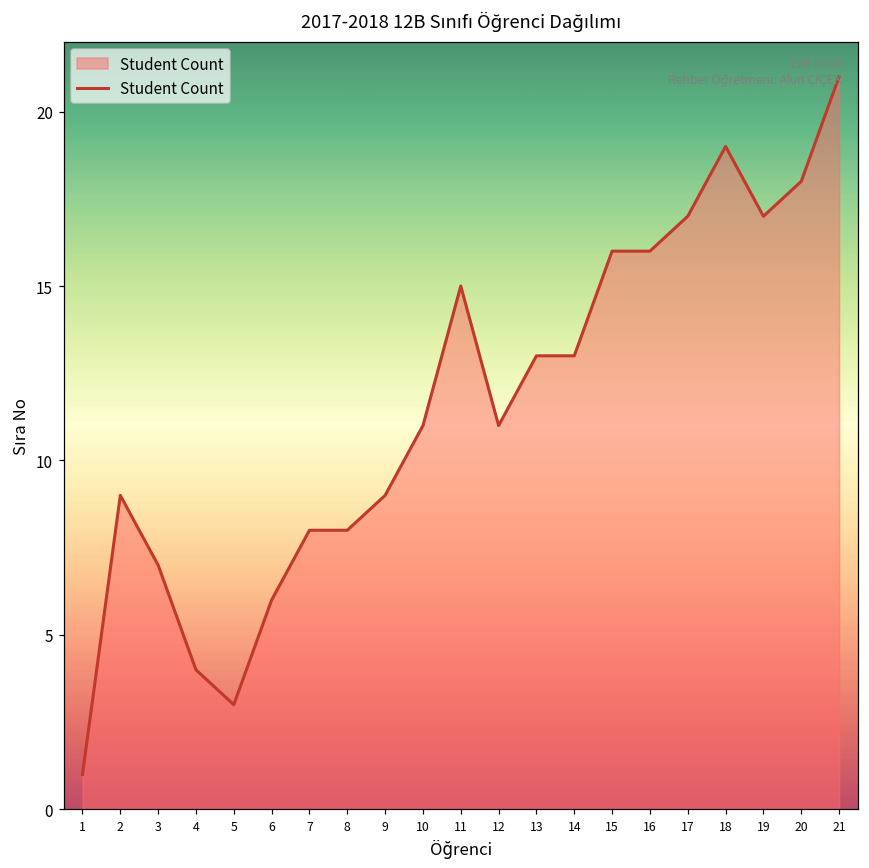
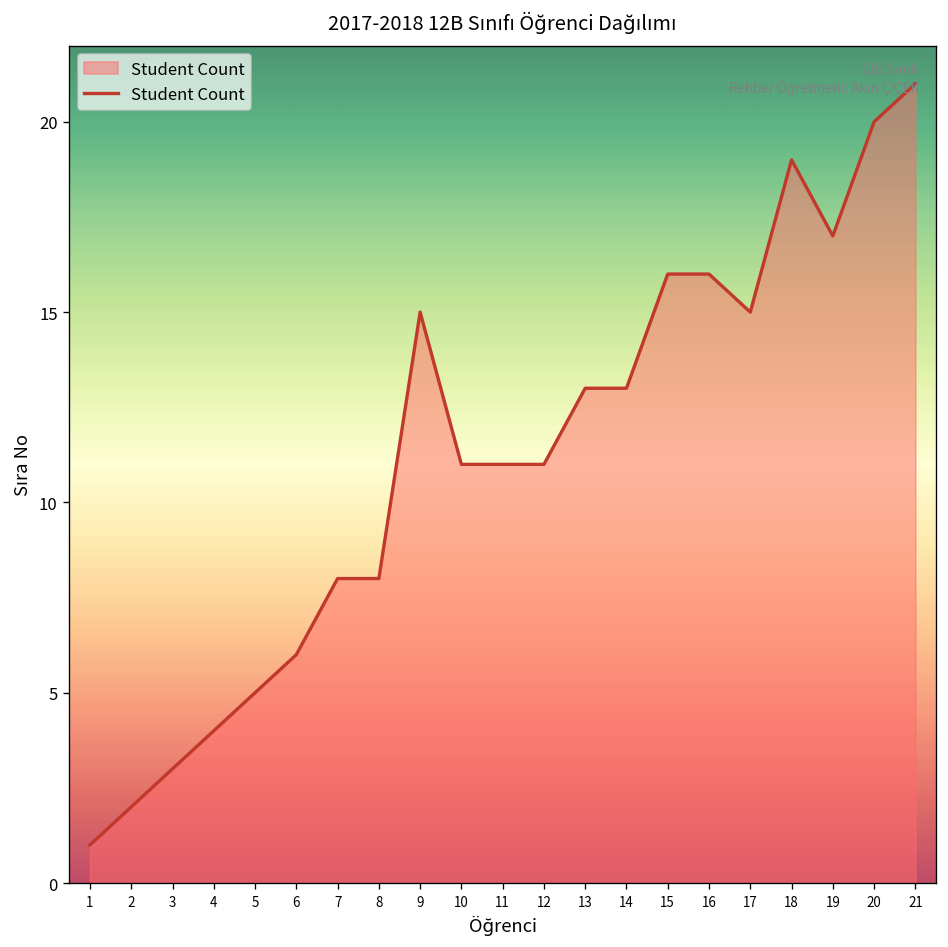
2: 9 -> 2
3: 7 -> 3
5: 3 -> 5
9: 9 -> 15
11: 15 -> 11
17: 17 -> 15
20: 18 -> 20
